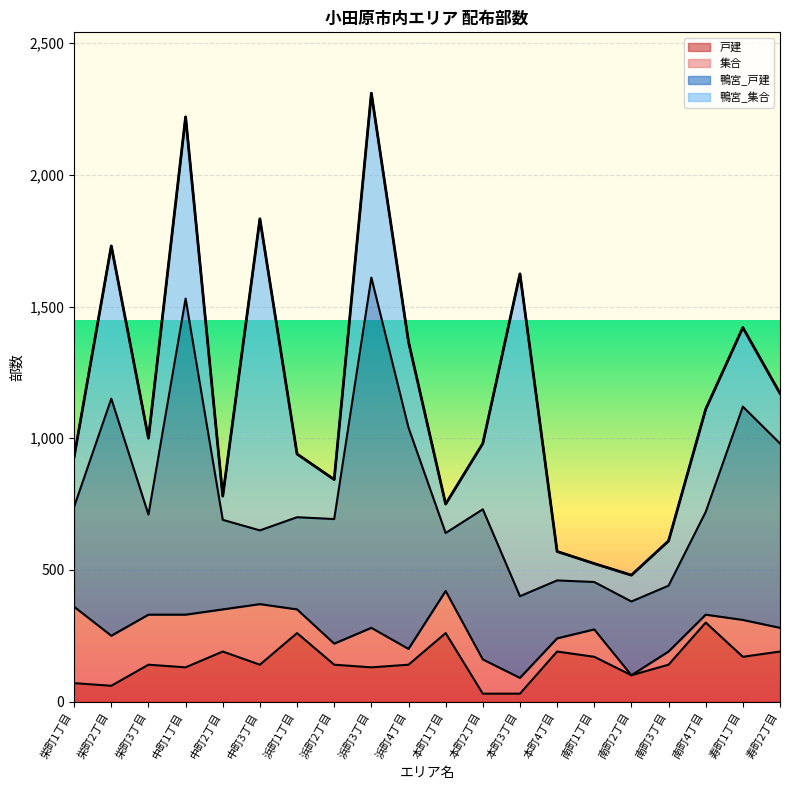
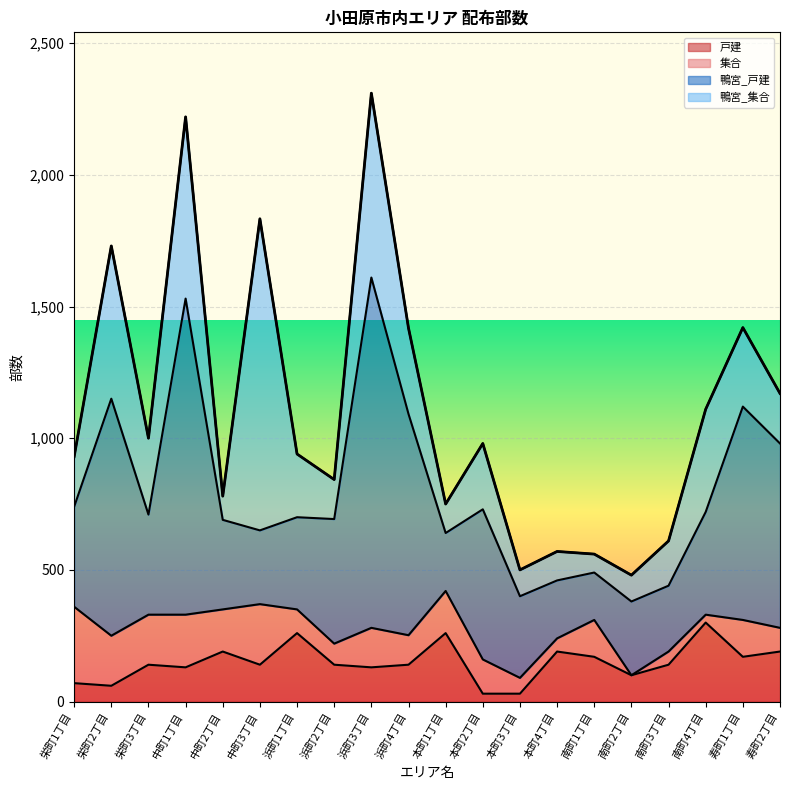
集合, 浜町4丁目: 60 -> 110
鴨宮_集合, 本町3丁目: 1,220 -> 100
集合, 南町1丁目: 100 -> 140
